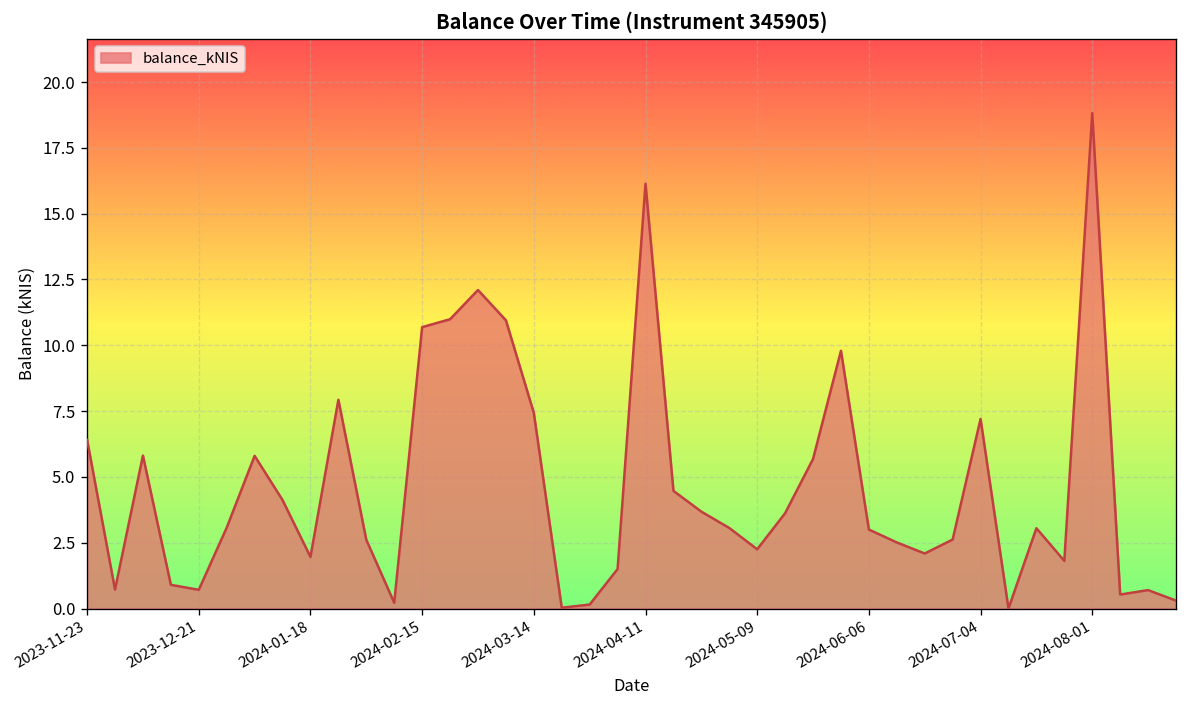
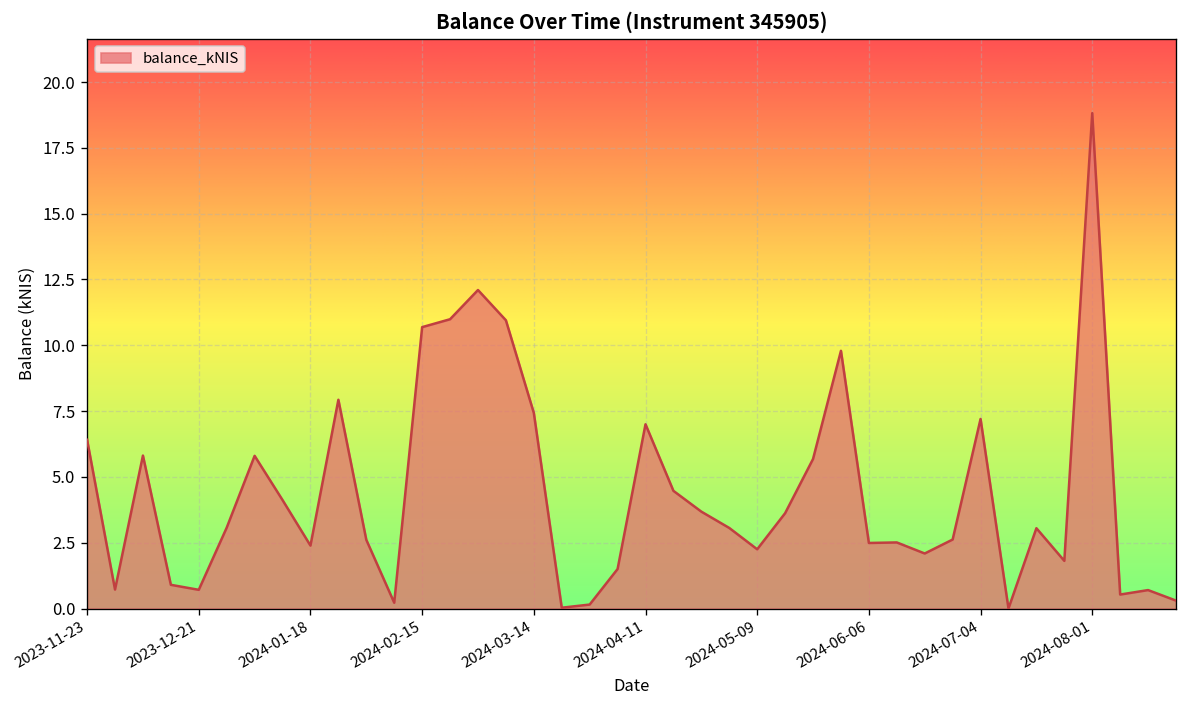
2024-01-18: 2.0 -> 2.4
2024-04-11: 16.1 -> 7.0
2024-06-06: 3.0 -> 2.5
